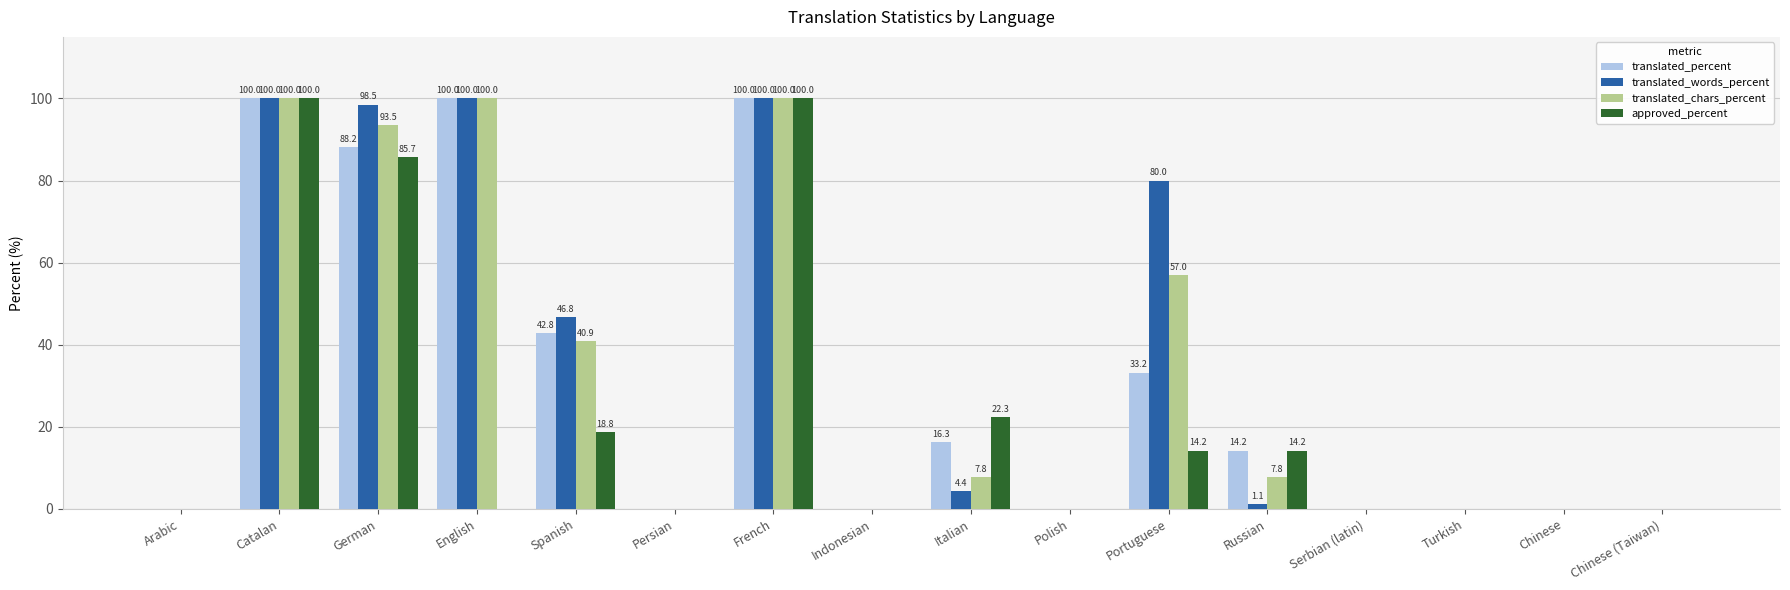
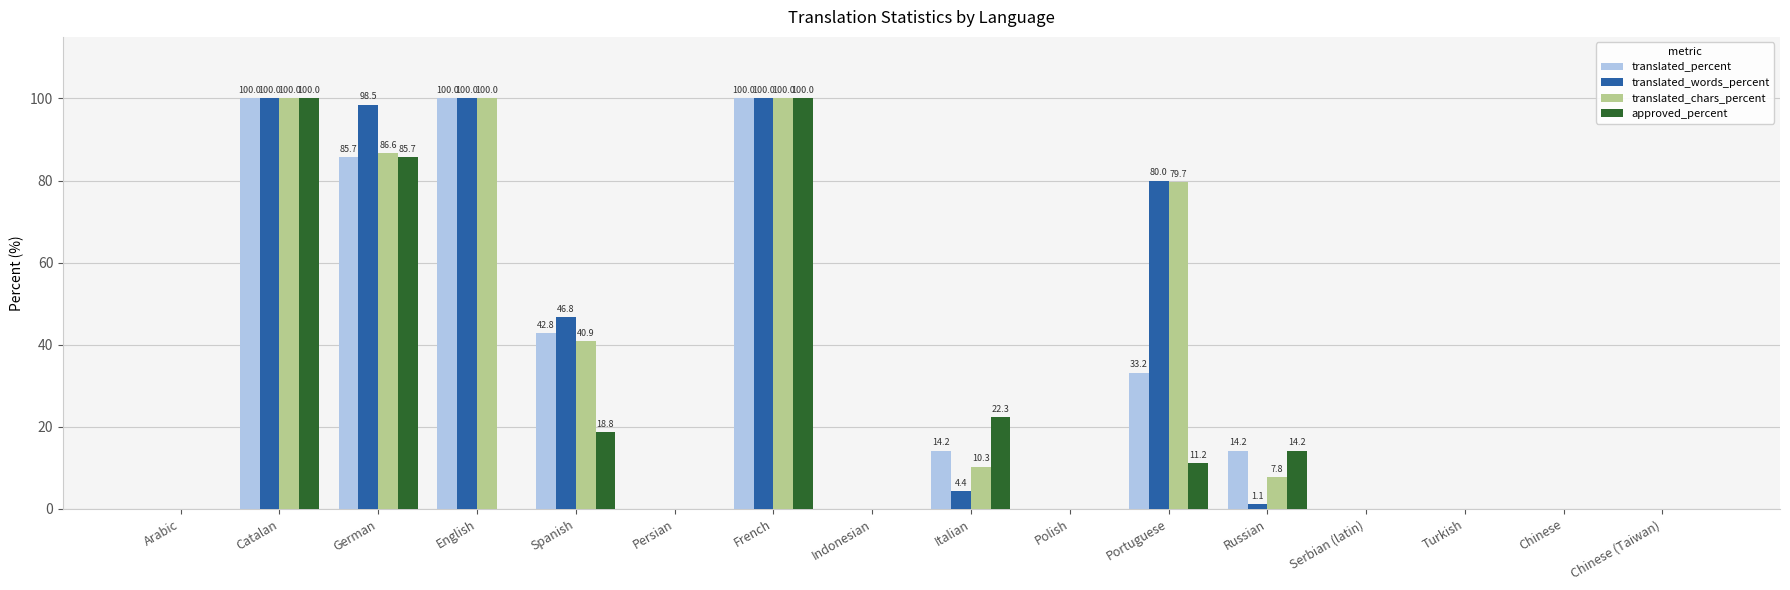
translated_percent, German: 88.2 -> 85.7
translated_chars_percent, German: 93.5 -> 86.6
translated_percent, Italian: 16.3 -> 14.2
translated_chars_percent, Italian: 7.8 -> 10.3
translated_chars_percent, Portuguese: 57.0 -> 79.7
approved_percent, Portuguese: 14.2 -> 11.2
